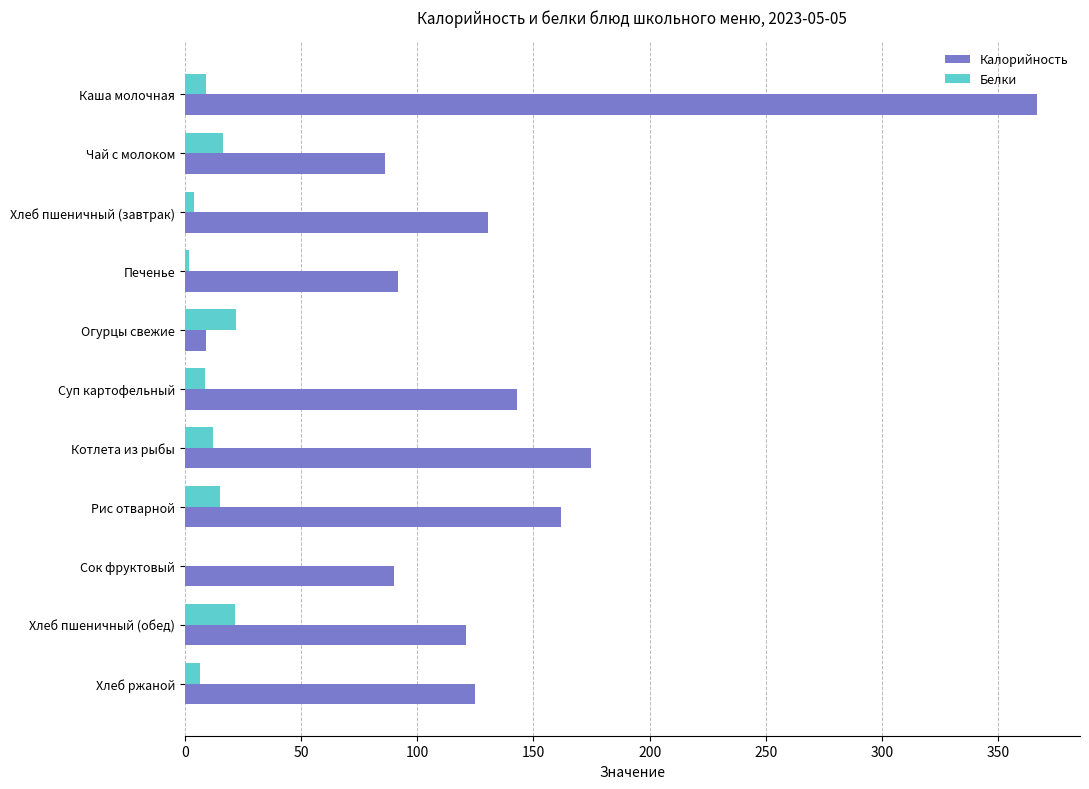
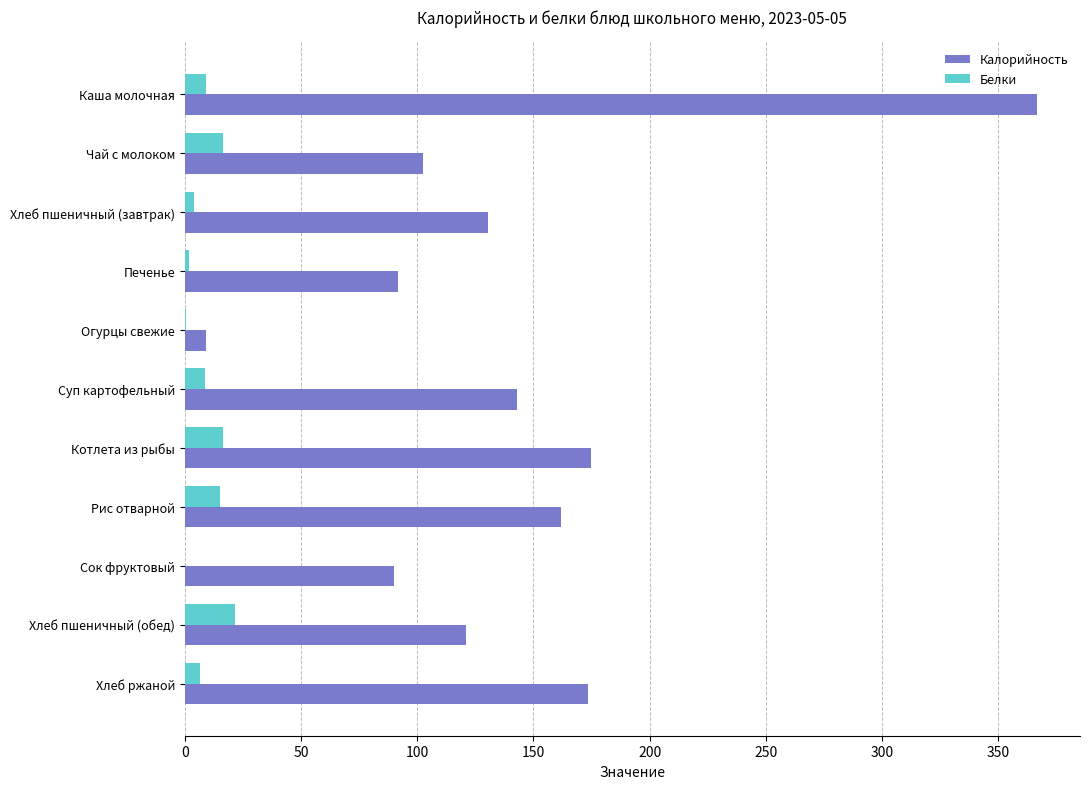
Калорийность, Чай с молоком: 86 -> 102
Белки, Огурцы свежие: 22 -> 0
Белки, Котлета из рыбы: 12 -> 16
Калорийность, Хлеб ржаной: 125 -> 174
